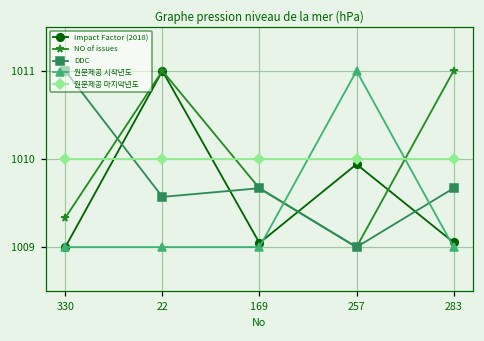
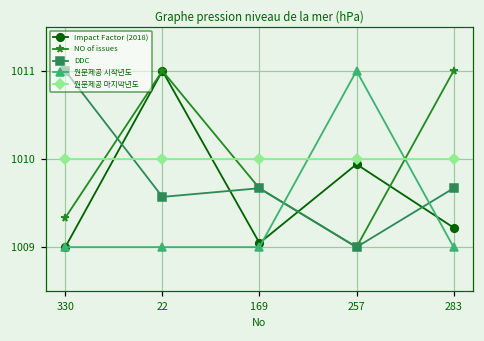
Impact Factor (2018), 283: 1009.1 -> 1009.2
